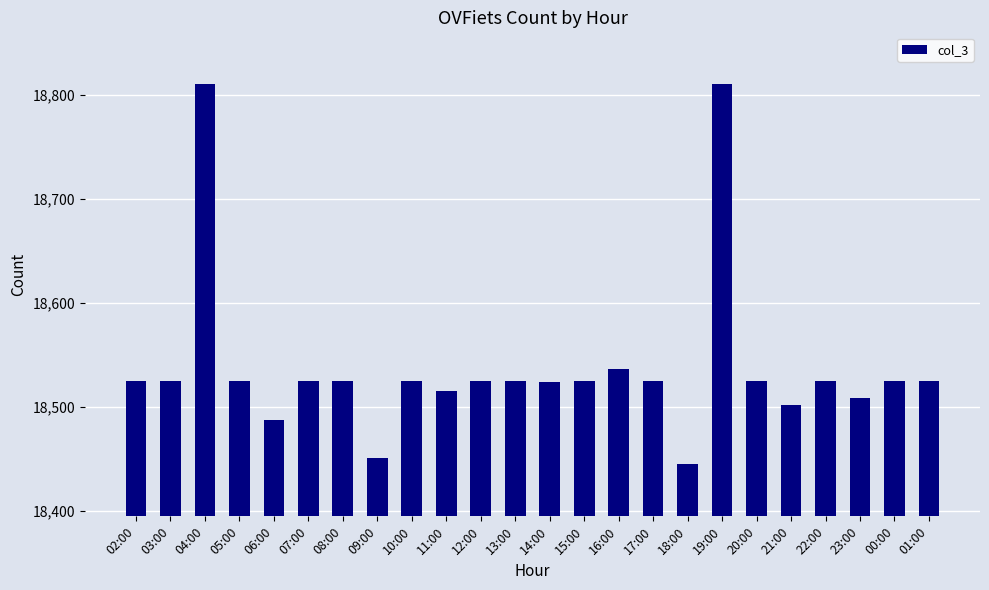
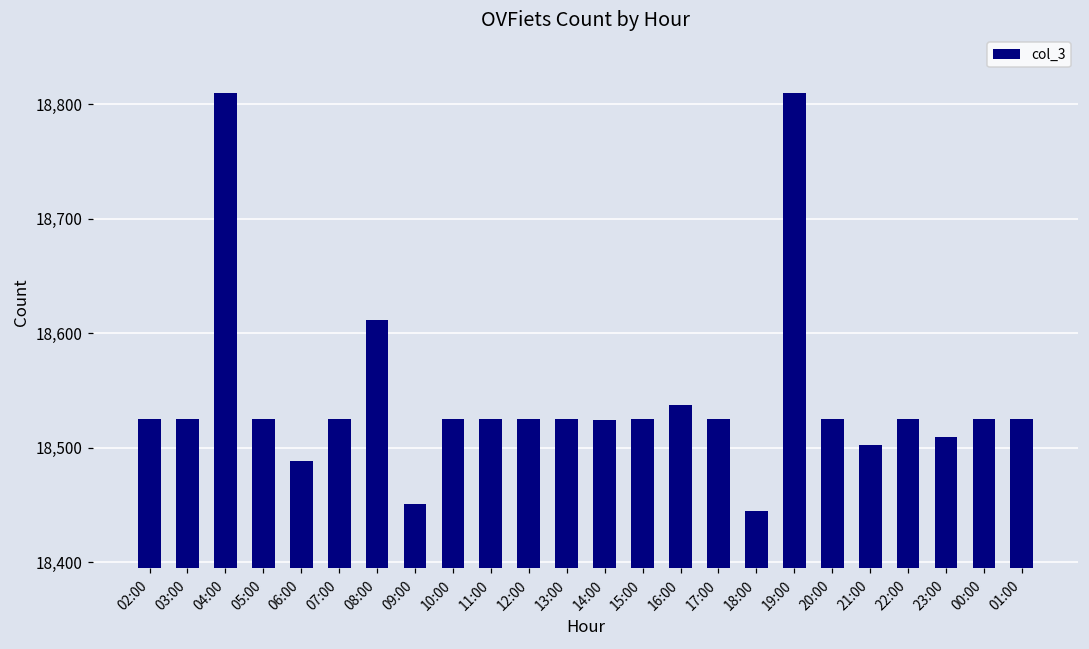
08:00: 18,525 -> 18,612
11:00: 18,515 -> 18,525
